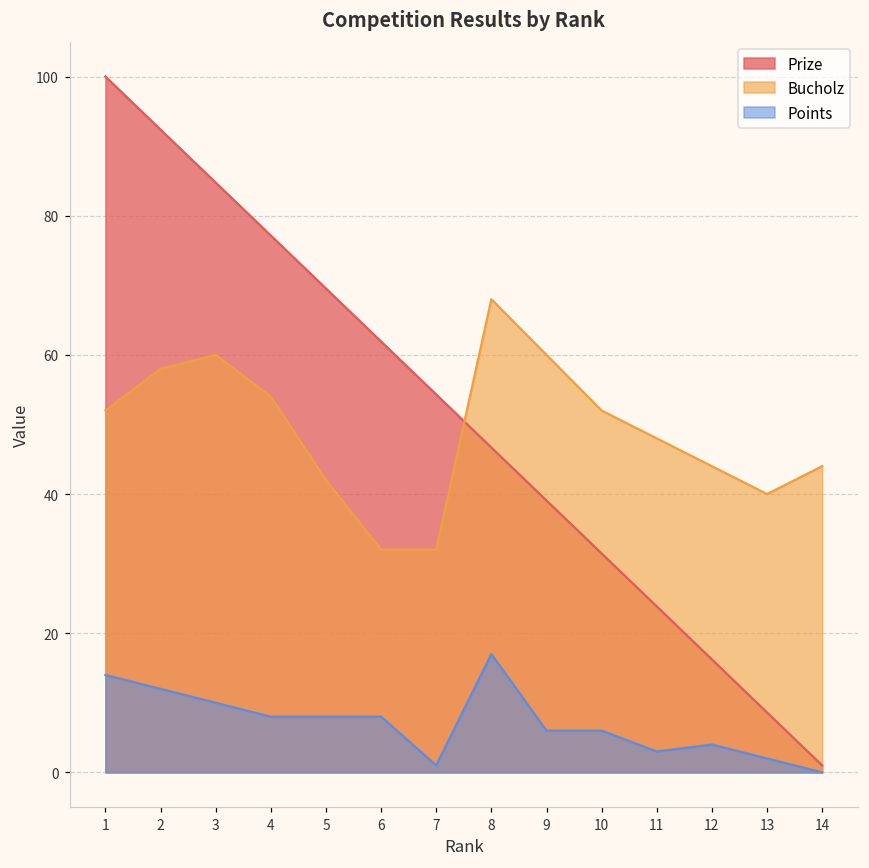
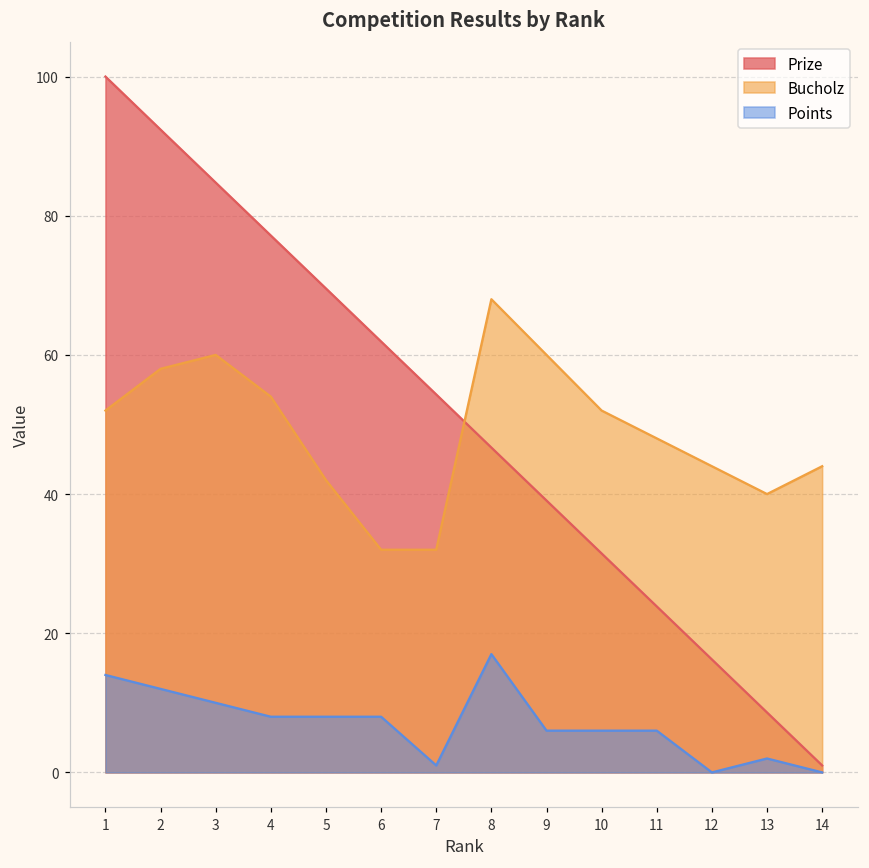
Points, 11: 3 -> 6
Points, 12: 4 -> 0
